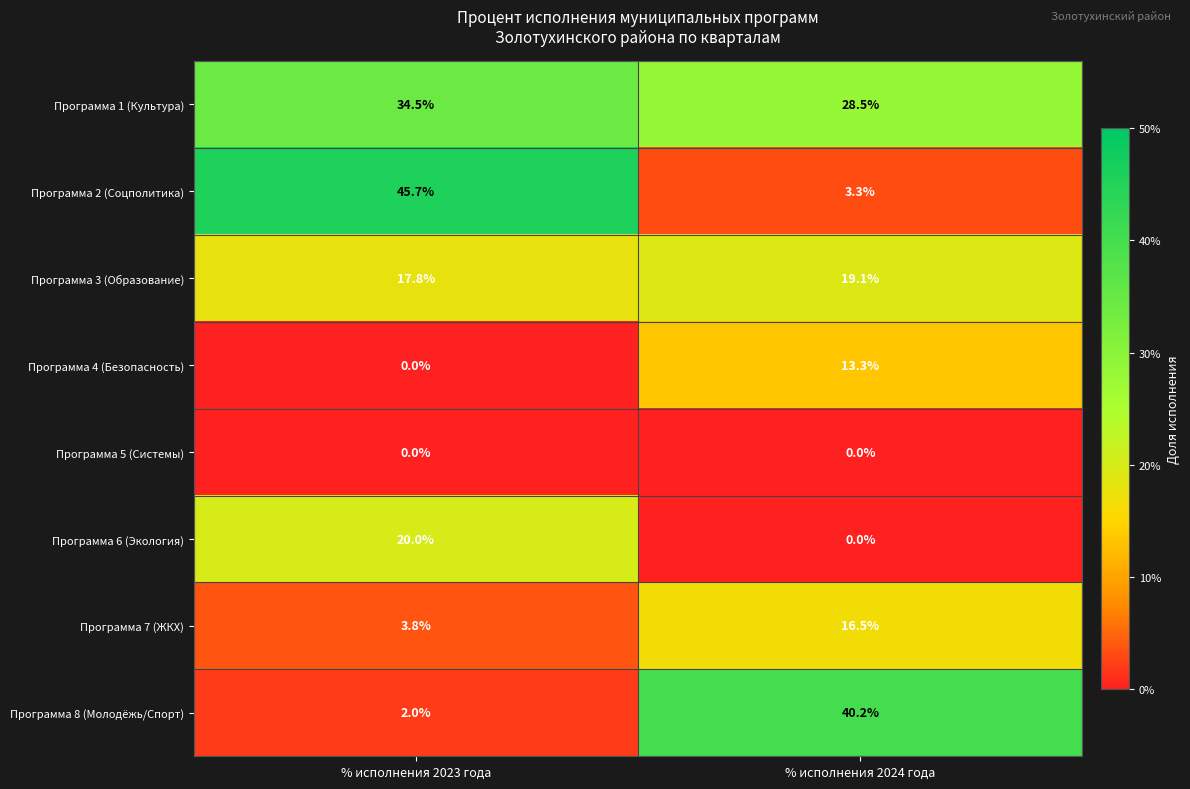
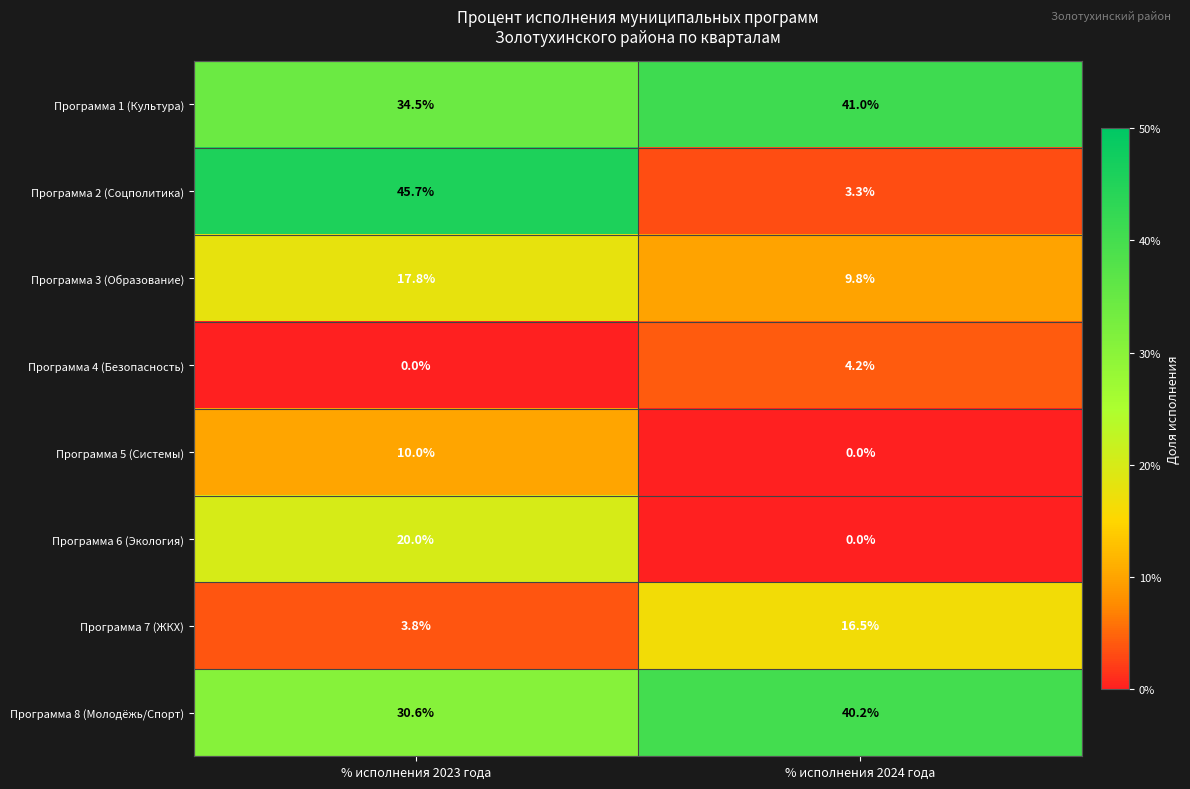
Программа 1 (Культура), % исполнения 2024 года: 28.5% -> 41.0%
Программа 3 (Образование), % исполнения 2024 года: 19.1% -> 9.8%
Программа 4 (Безопасность), % исполнения 2024 года: 13.3% -> 4.2%
Программа 5 (Системы), % исполнения 2023 года: 0.0% -> 10.0%
Программа 8 (Молодёжь/Спорт), % исполнения 2023 года: 2.0% -> 30.6%
